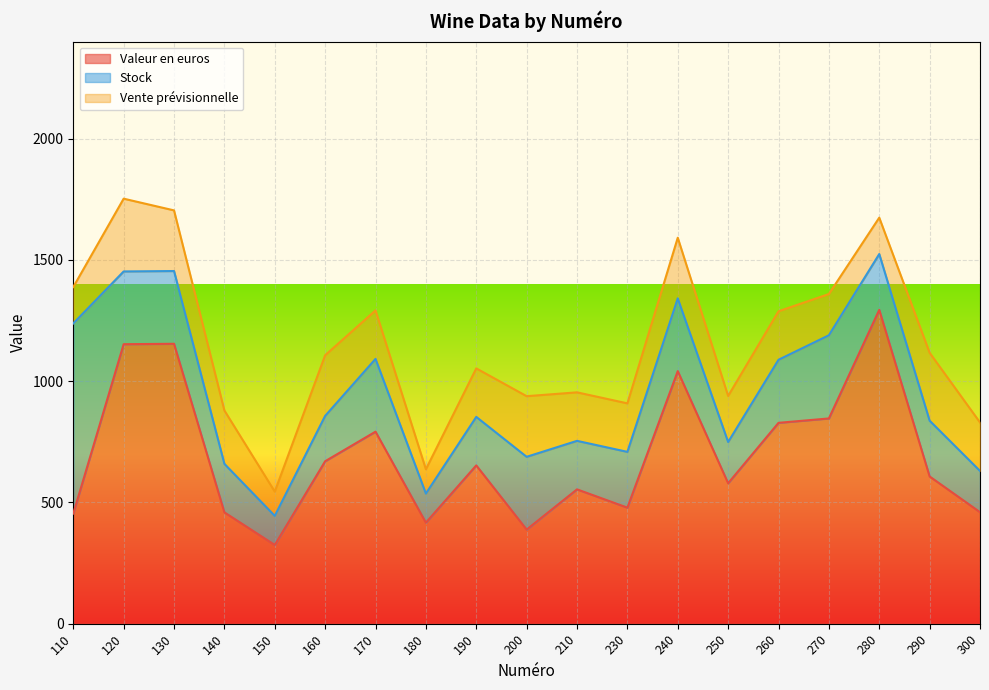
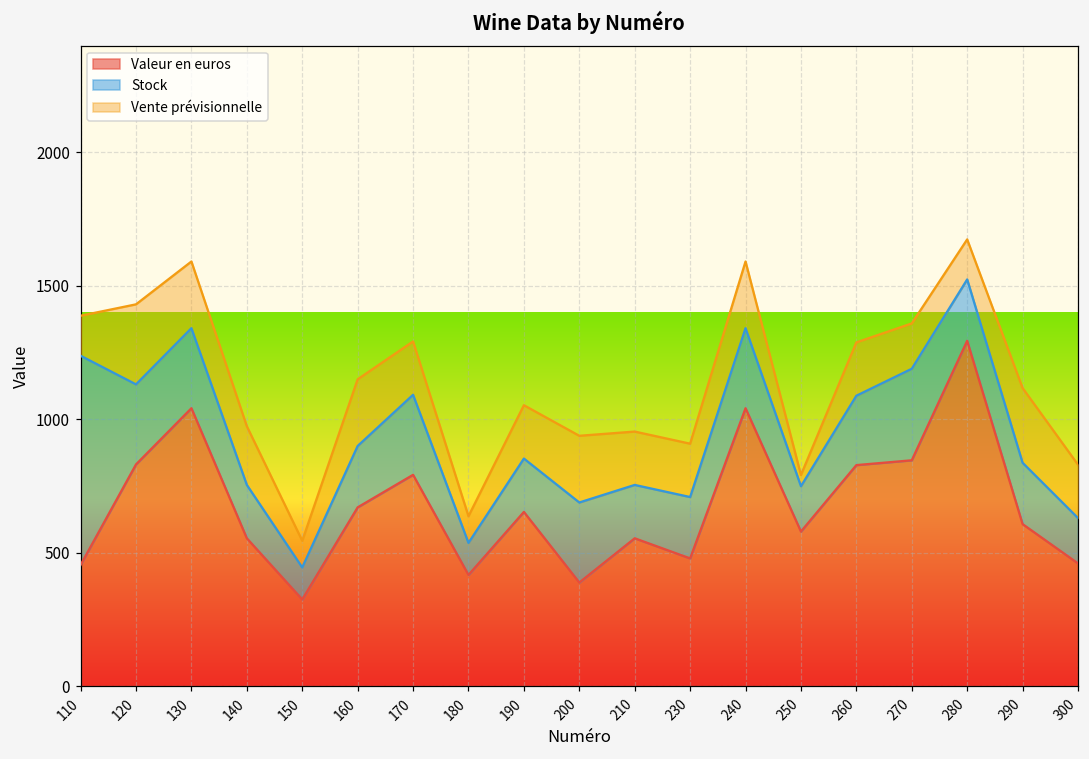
Valeur en euros, 120: 1150 -> 830
Valeur en euros, 130: 1150 -> 1040
Valeur en euros, 140: 460 -> 550
Stock, 160: 190 -> 230
Vente prévisionnelle, 250: 190 -> 40
